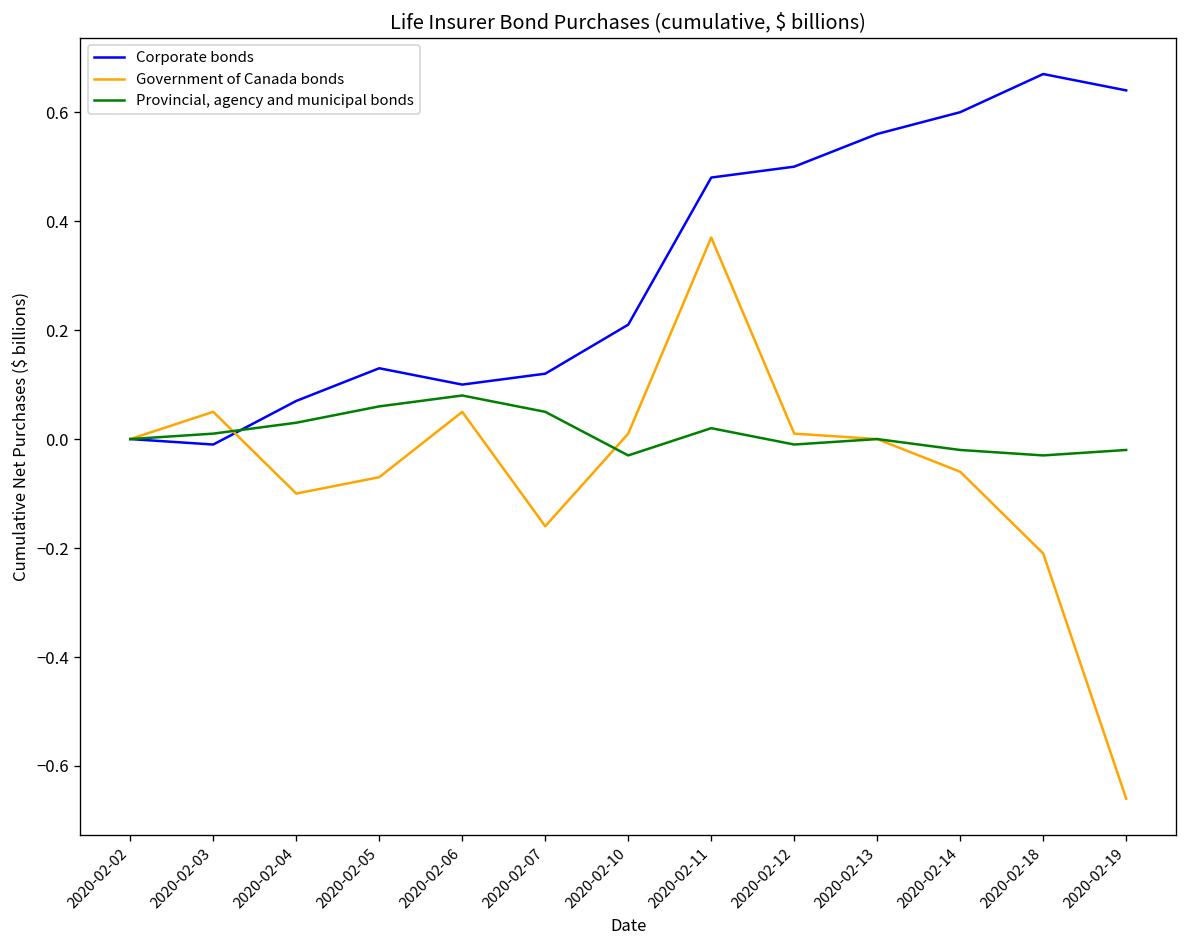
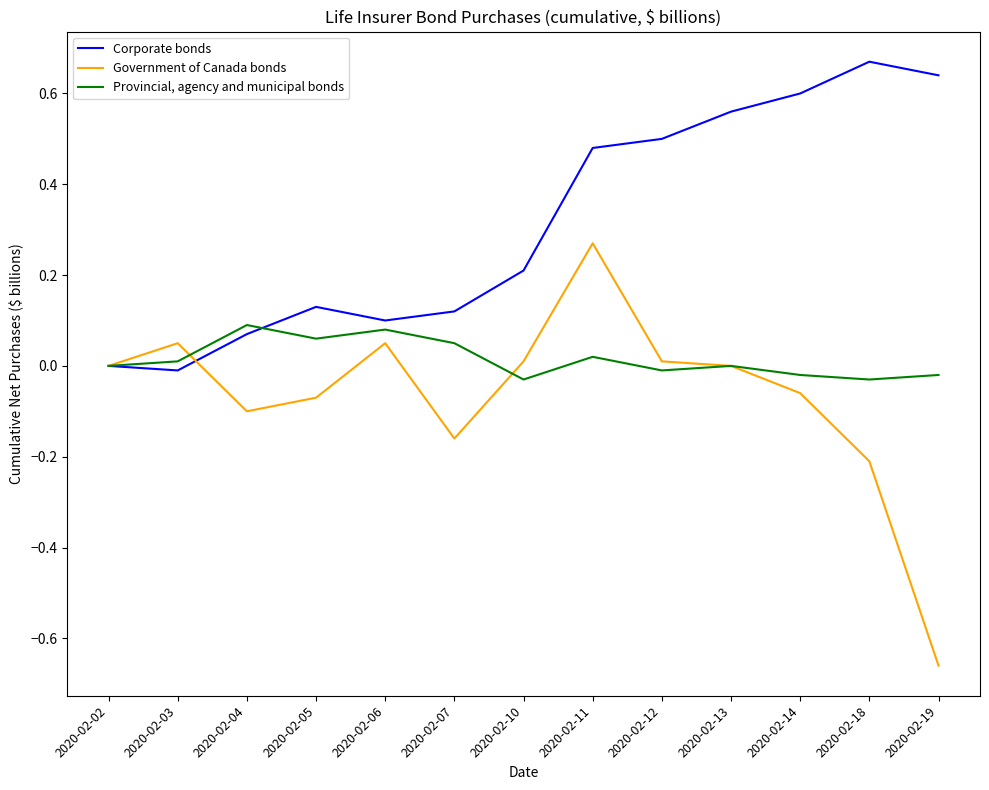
Provincial, agency and municipal bonds, 2020-02-04: 0.03 -> 0.09
Government of Canada bonds, 2020-02-11: 0.37 -> 0.27
